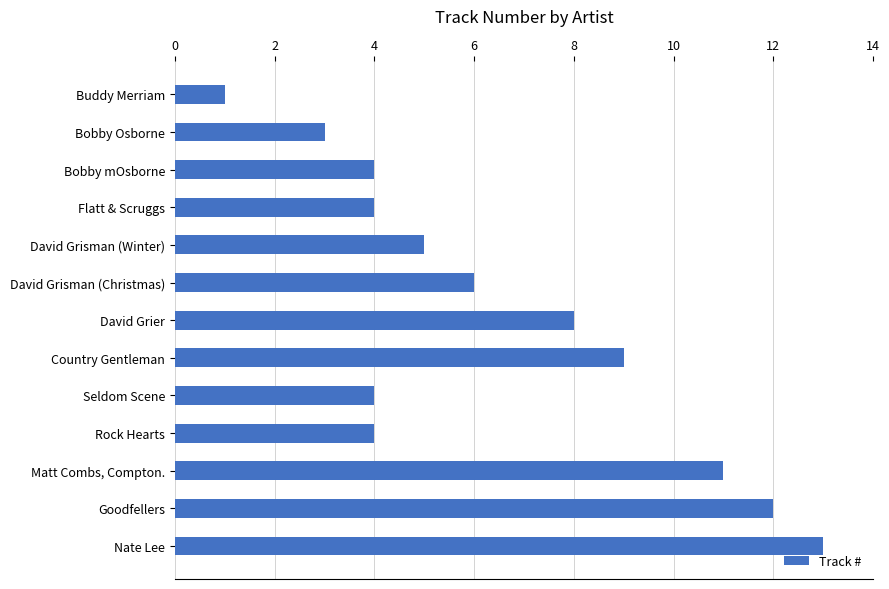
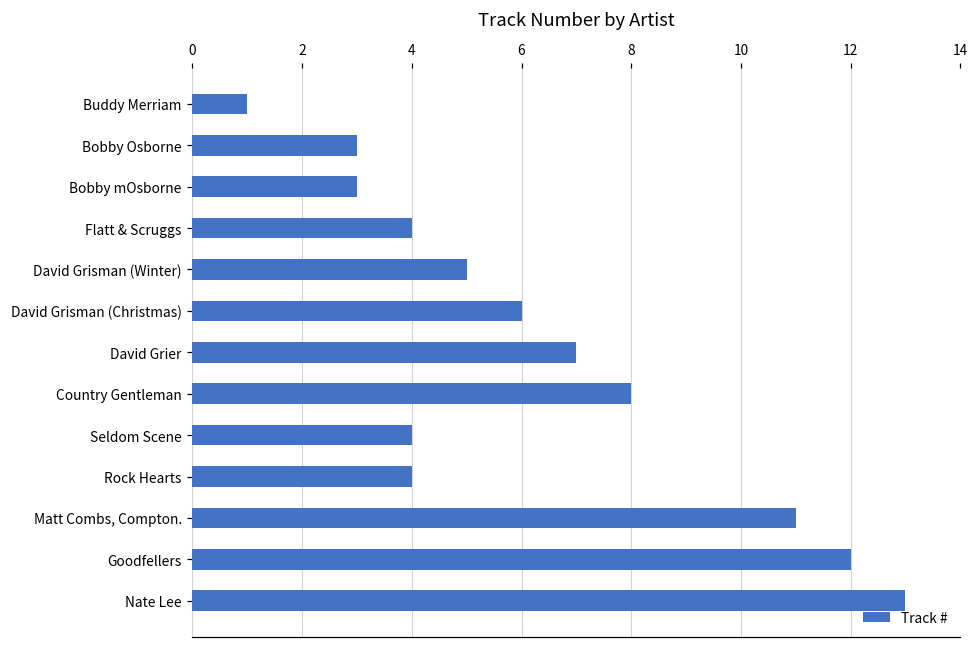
Bobby mOsborne: 4 -> 3
David Grier: 8 -> 7
Country Gentleman: 9 -> 8
